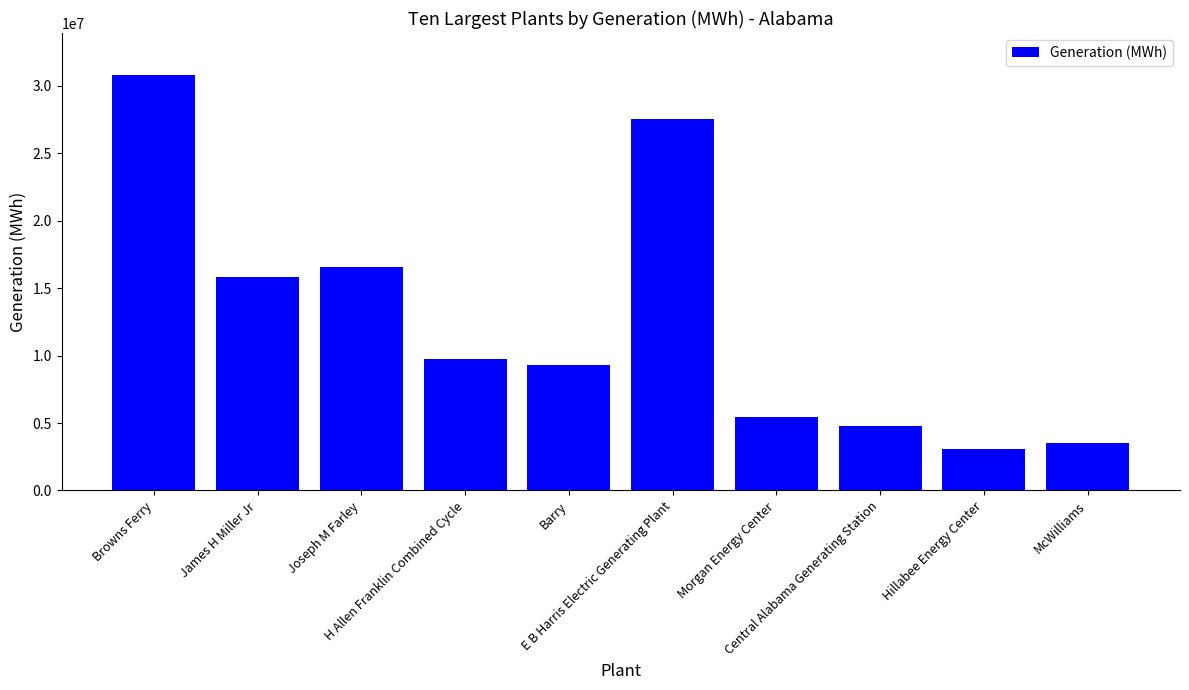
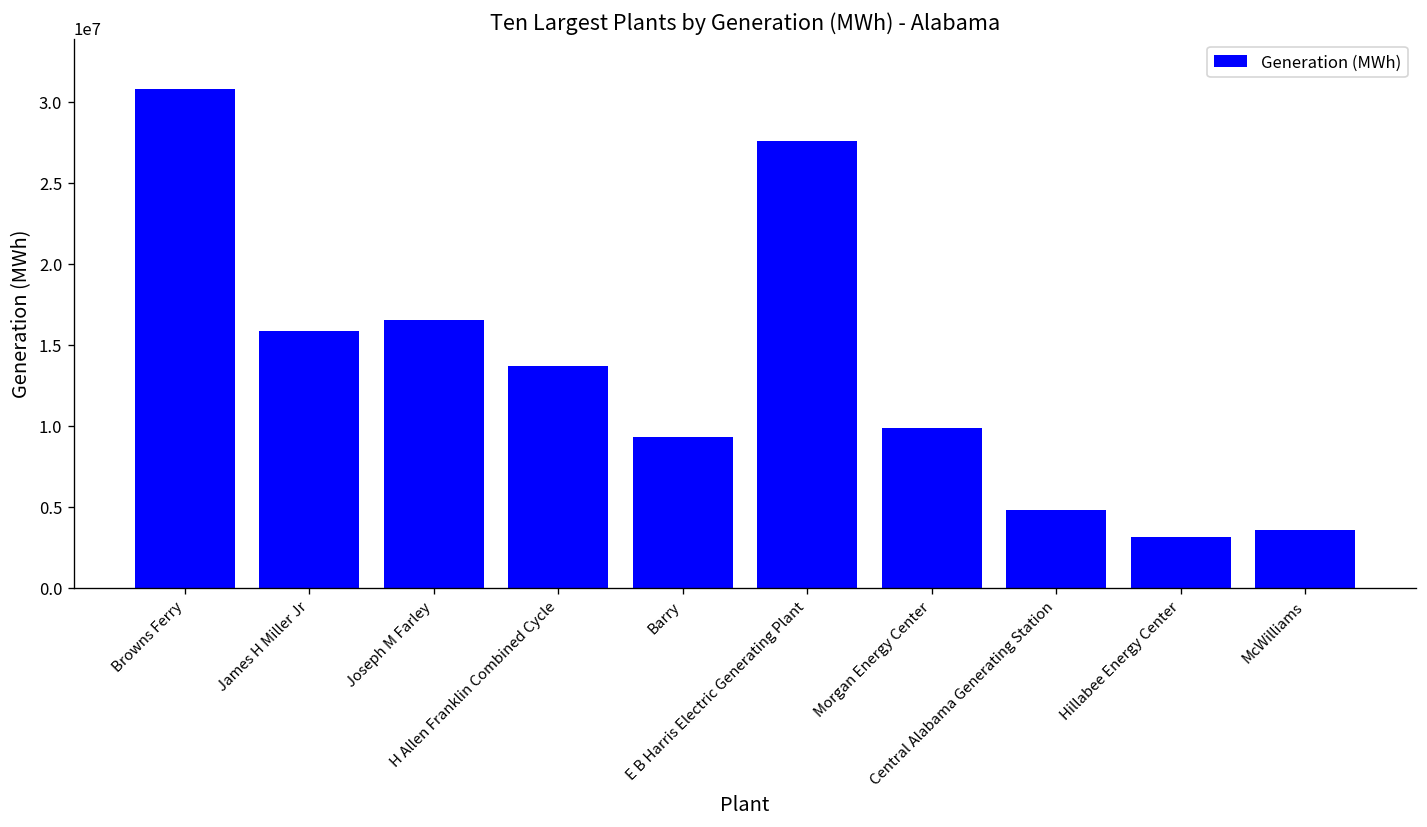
H Allen Franklin Combined Cycle: 9800000 -> 13700000
Morgan Energy Center: 5400000 -> 9900000
